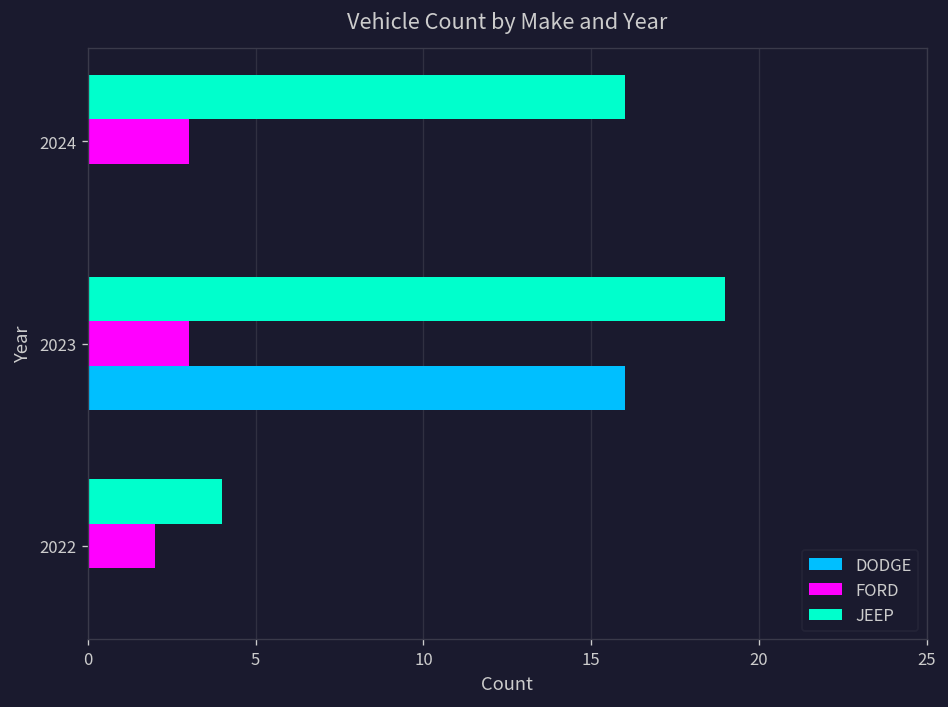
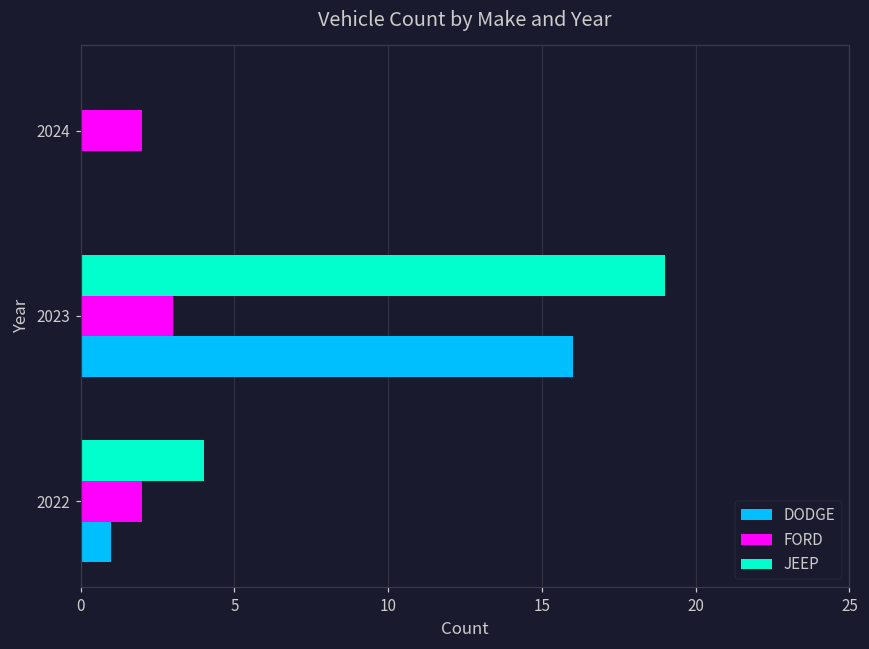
JEEP, 2024: 16 -> 0
FORD, 2024: 3 -> 2
DODGE, 2022: 0 -> 1
